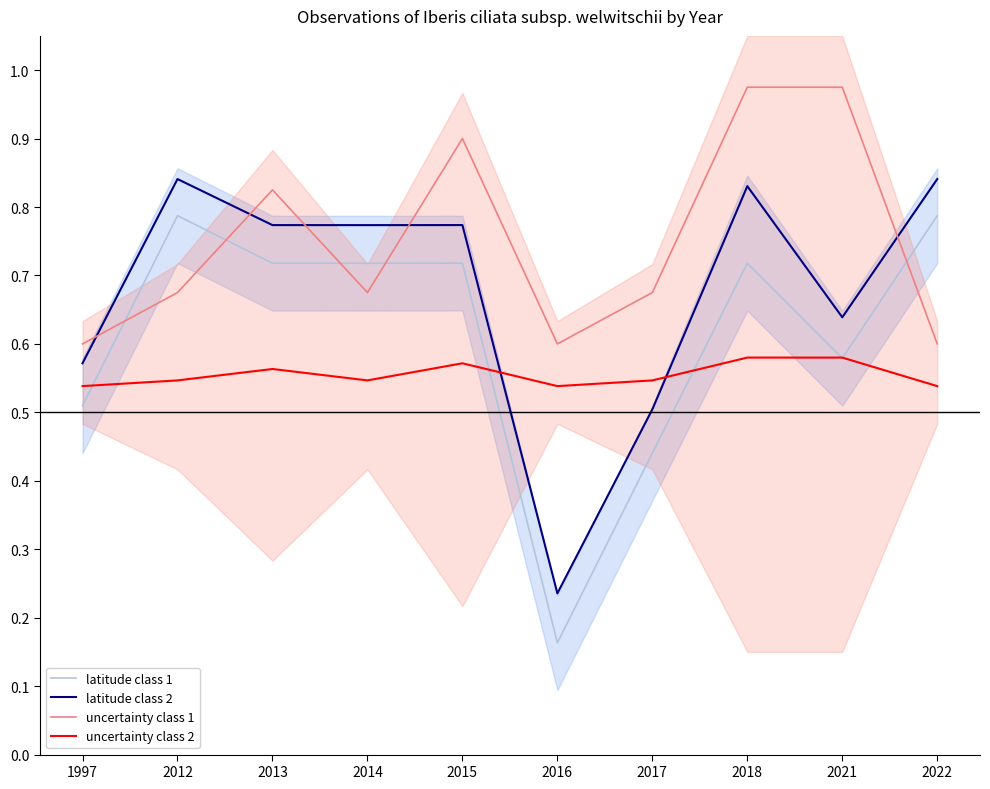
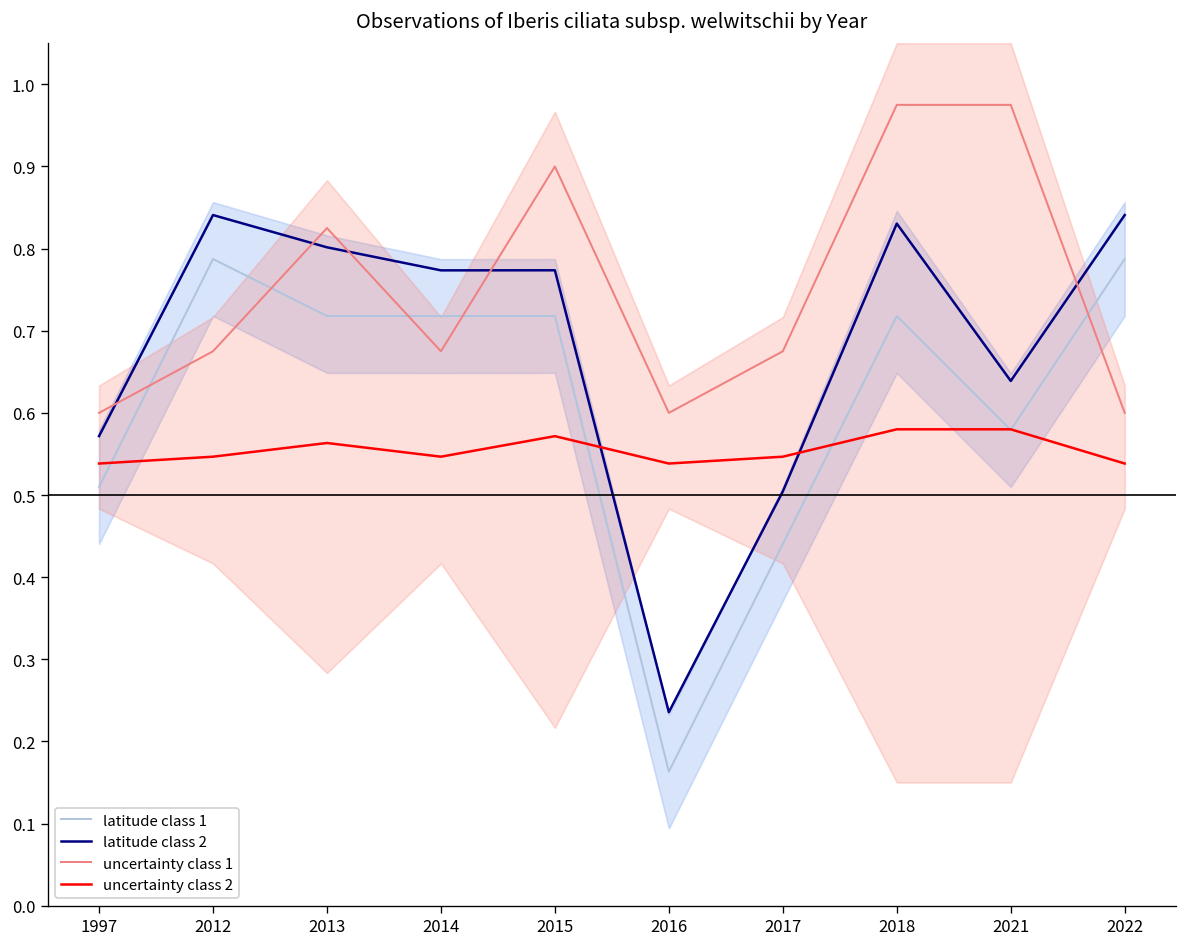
latitude class 2, 2013: 0.77 -> 0.80
